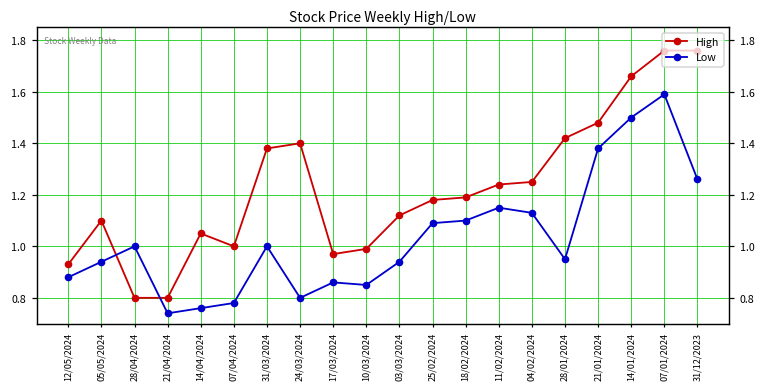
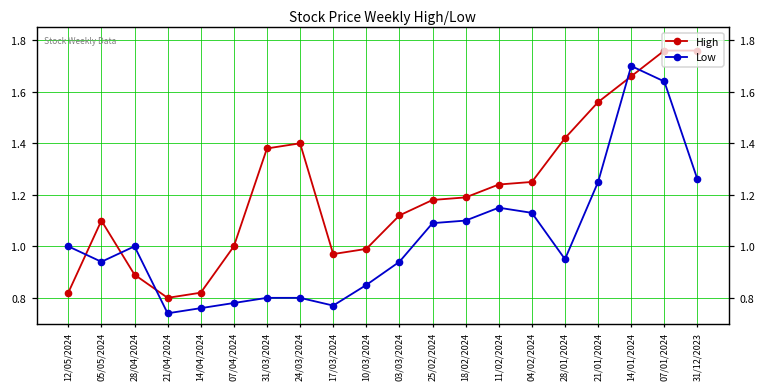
High, 12/05/2024: 0.93 -> 0.82
Low, 12/05/2024: 0.88 -> 1.00
High, 28/04/2024: 0.80 -> 0.89
High, 14/04/2024: 1.05 -> 0.82
Low, 31/03/2024: 1.0 -> 0.8
Low, 17/03/2024: 0.86 -> 0.77
High, 21/01/2024: 1.48 -> 1.56
Low, 21/01/2024: 1.38 -> 1.25
Low, 14/01/2024: 1.5 -> 1.7
Low, 07/01/2024: 1.59 -> 1.64
